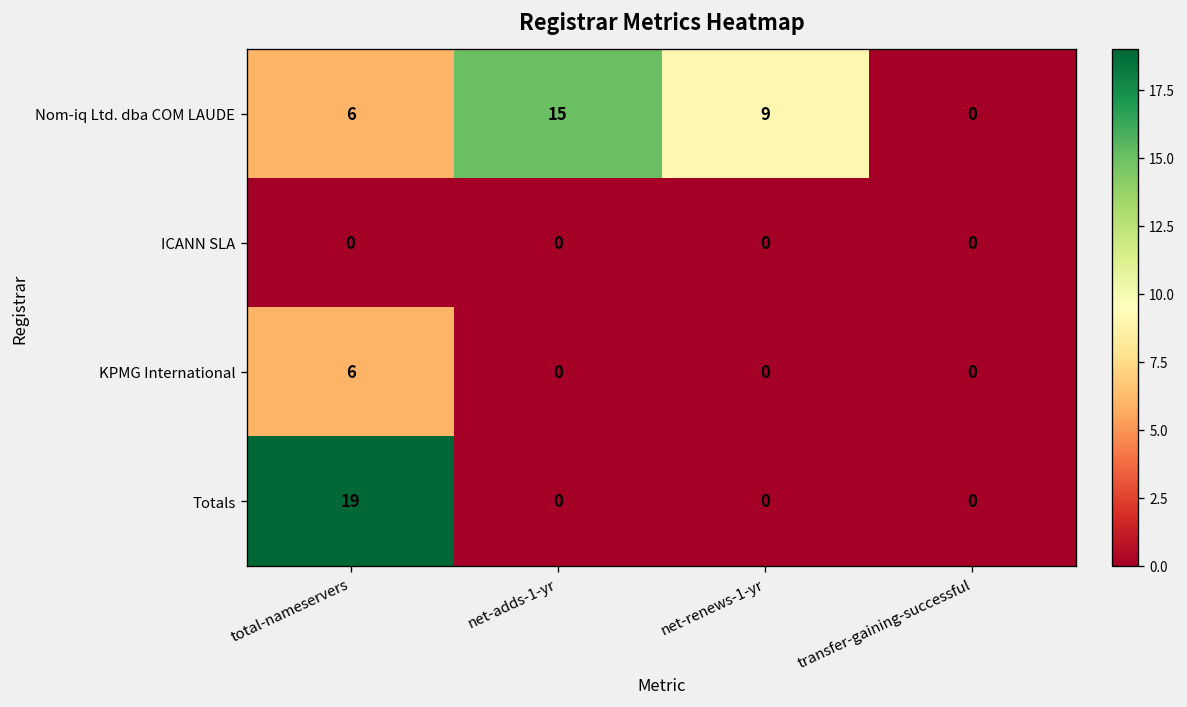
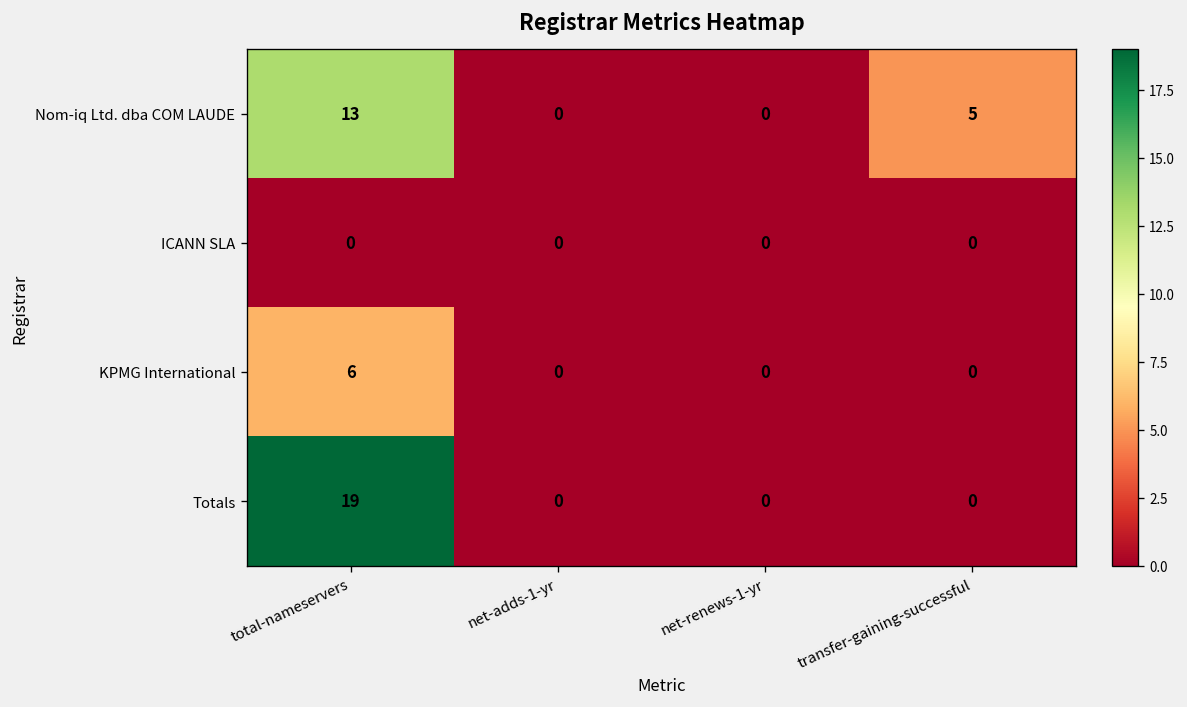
Nom-iq Ltd. dba COM LAUDE, total-nameservers: 6 -> 13
Nom-iq Ltd. dba COM LAUDE, net-adds-1-yr: 15 -> 0
Nom-iq Ltd. dba COM LAUDE, net-renews-1-yr: 9 -> 0
Nom-iq Ltd. dba COM LAUDE, transfer-gaining-successful: 0 -> 5
